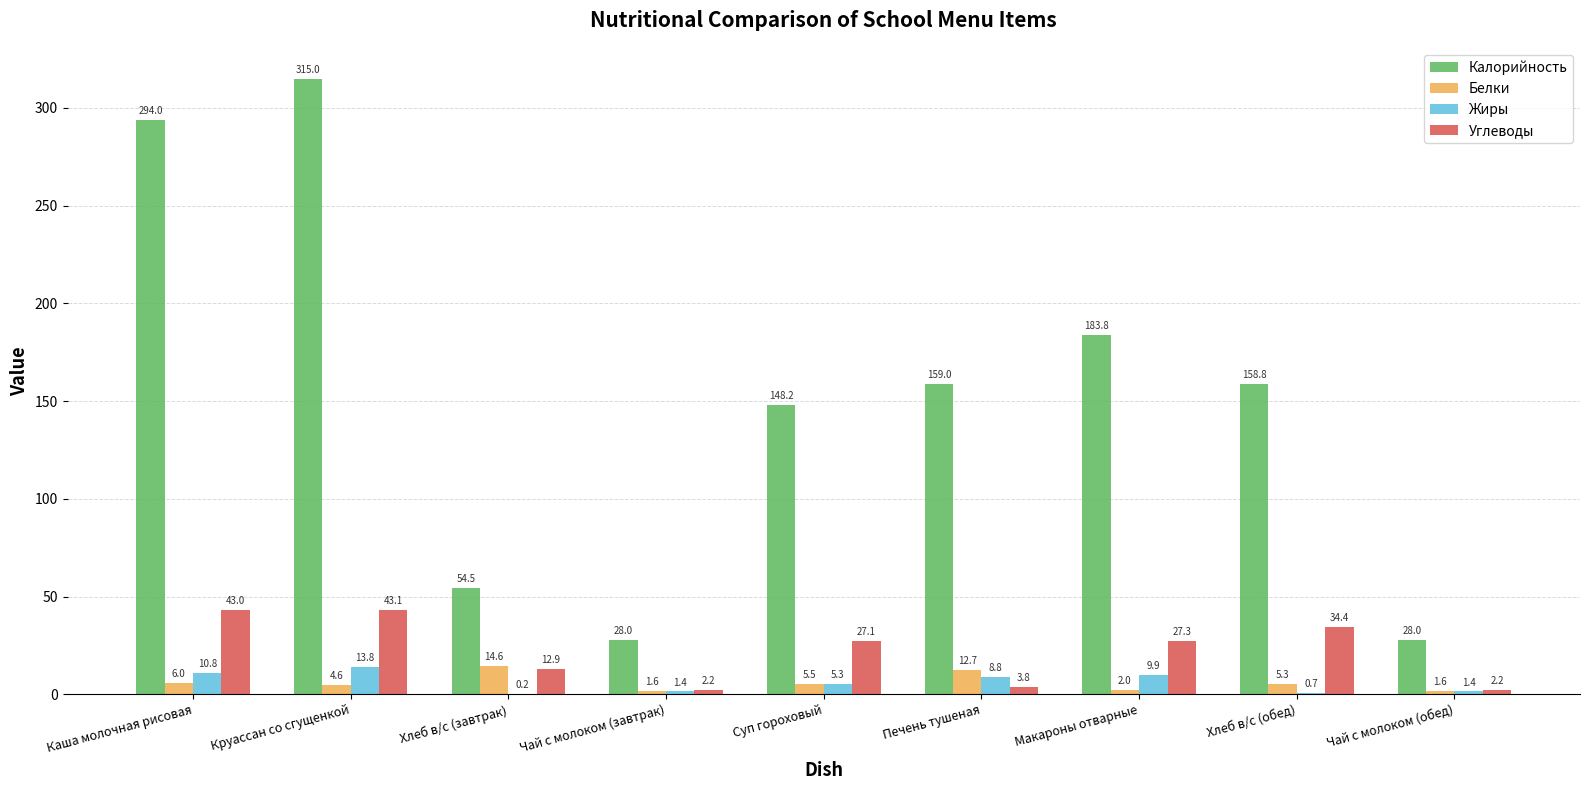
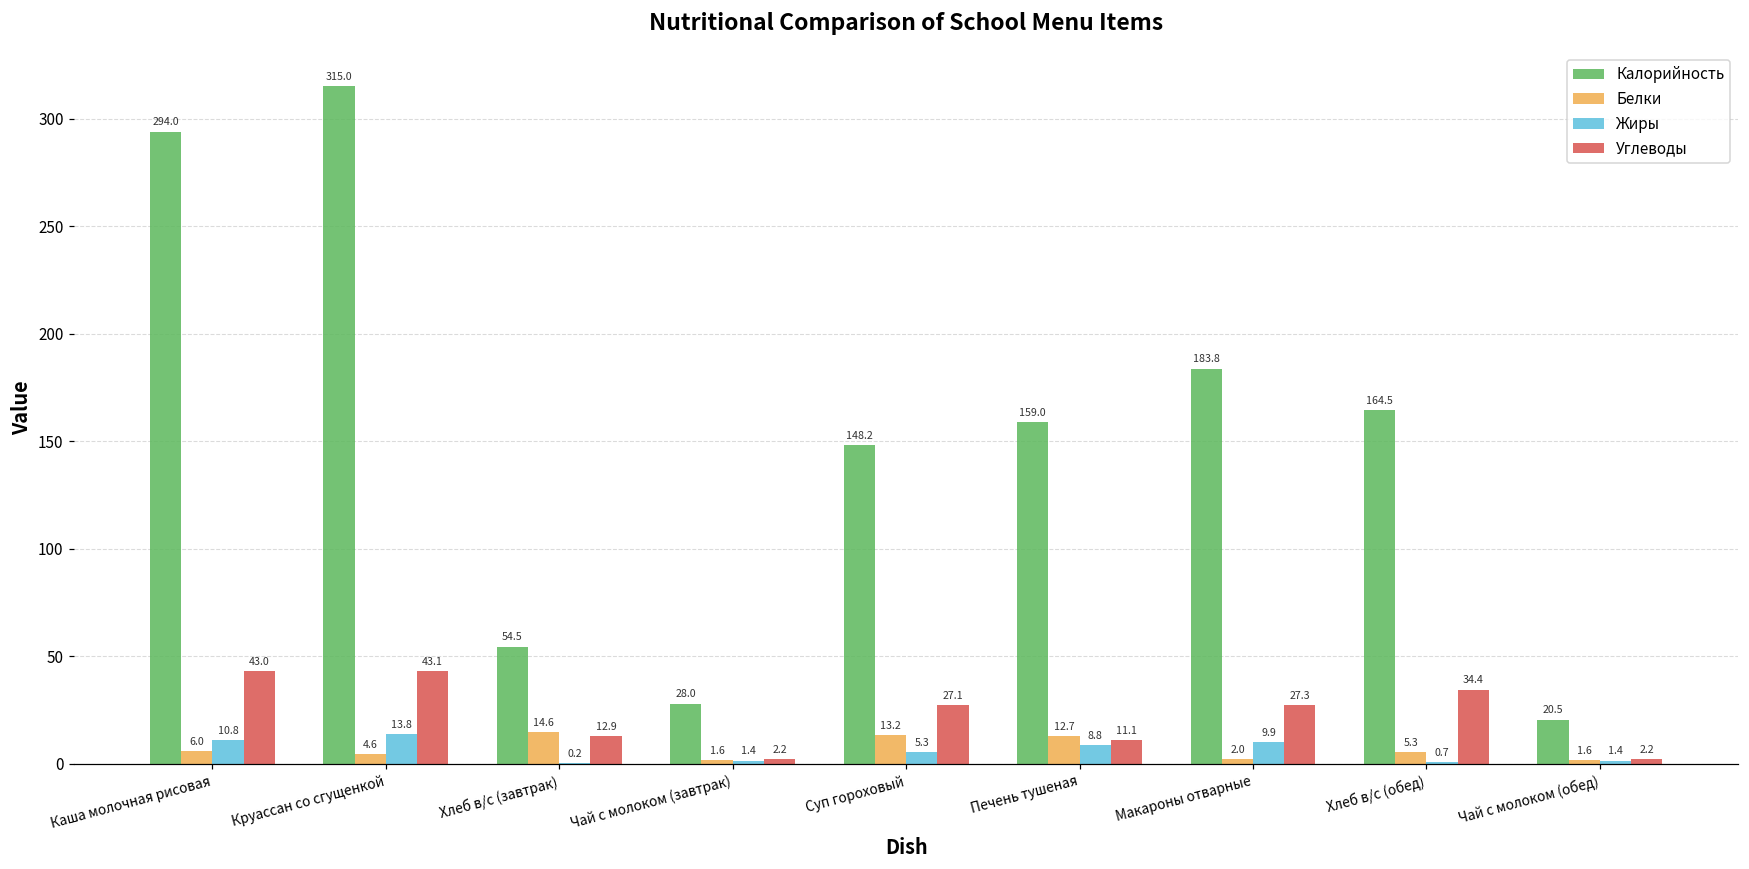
Белки, Суп гороховый: 5.5 -> 13.2
Углеводы, Печень тушеная: 3.8 -> 11.1
Калорийность, Хлеб в/с (обед): 158.8 -> 164.5
Калорийность, Чай с молоком (обед): 28.0 -> 20.5
